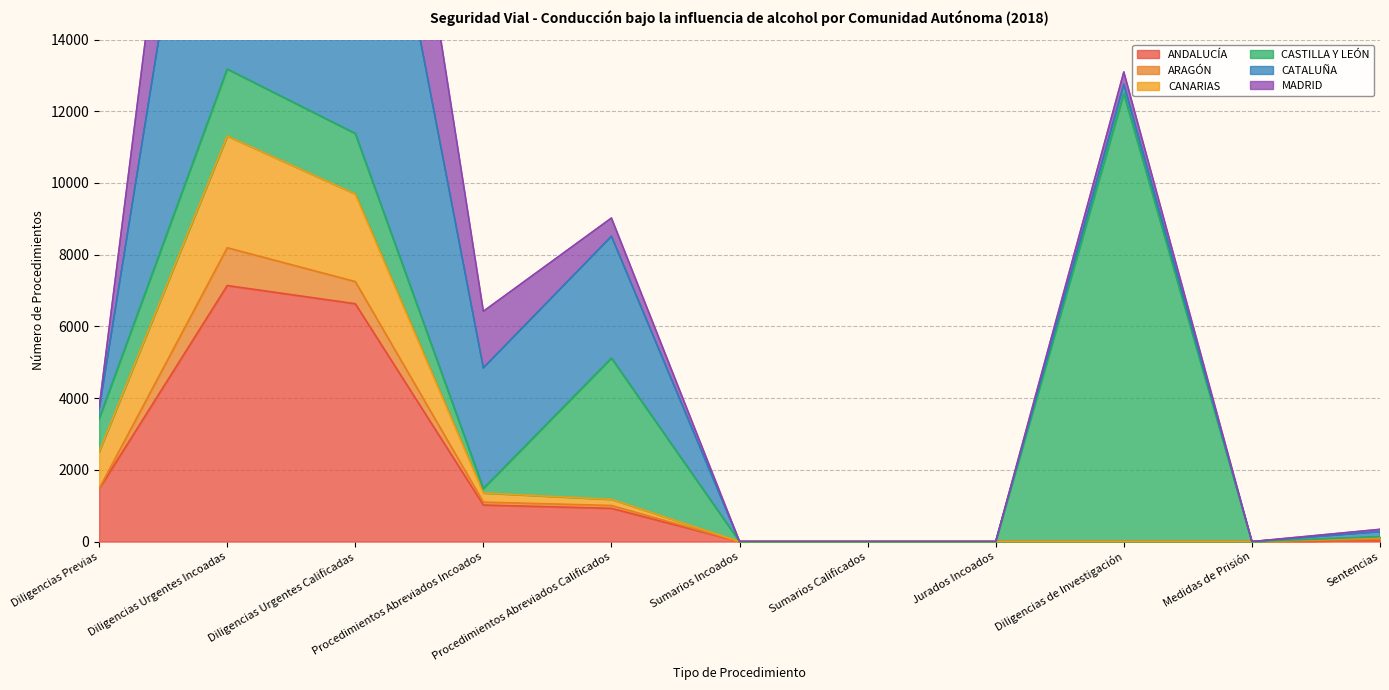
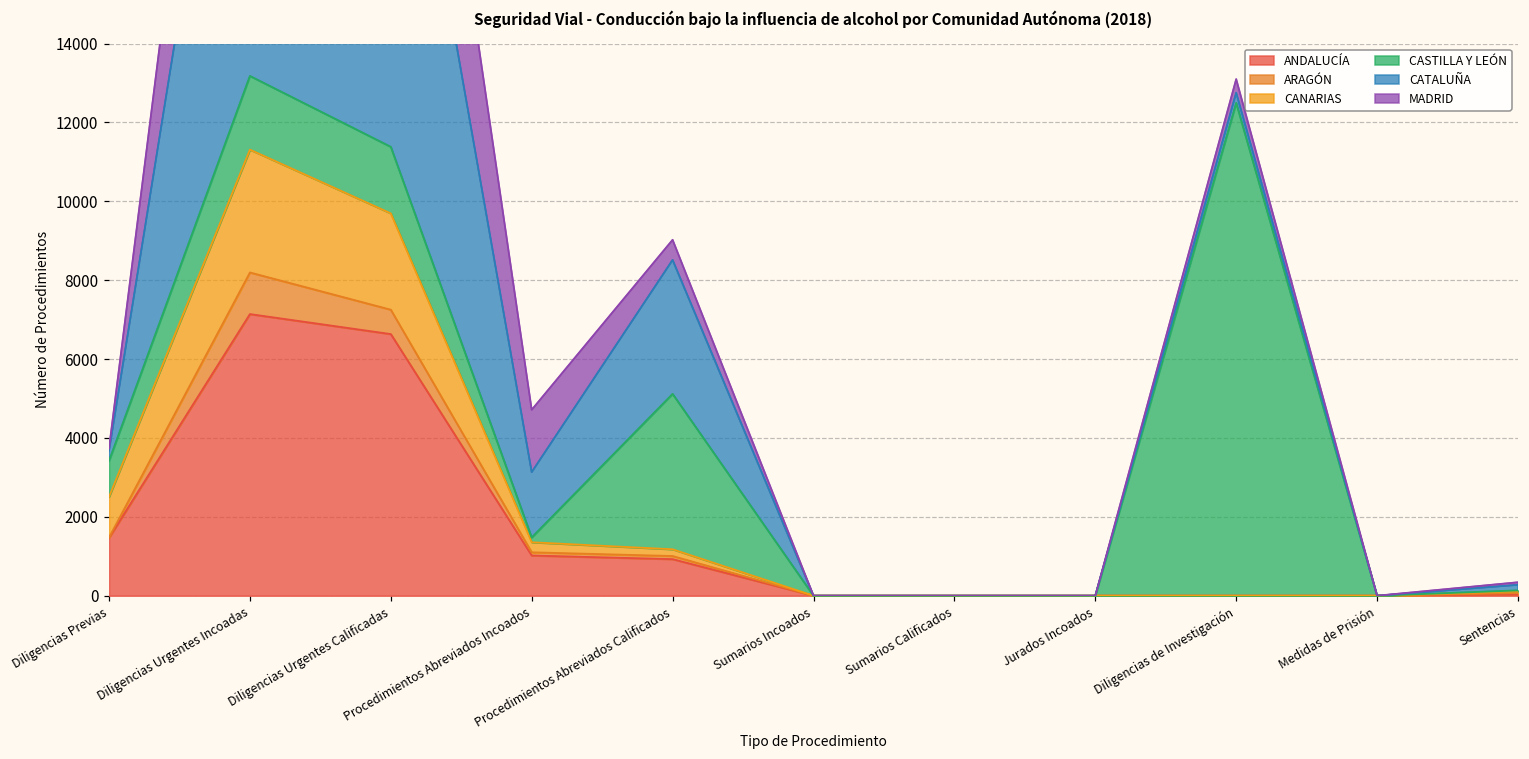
CATALUÑA, Procedimientos Abreviados Incoados: 3400 -> 1700
